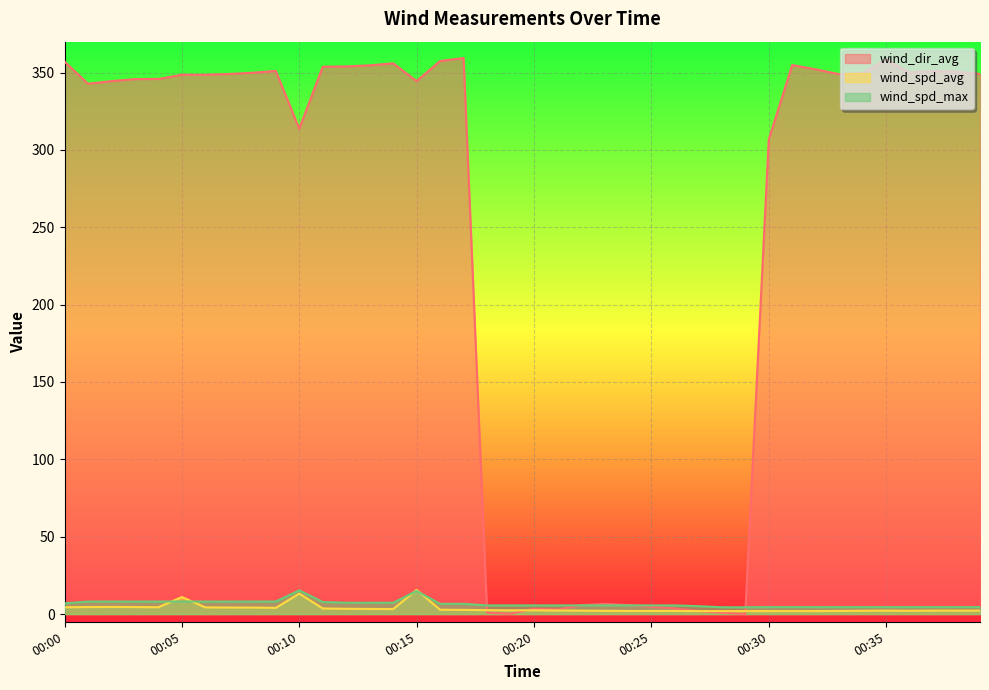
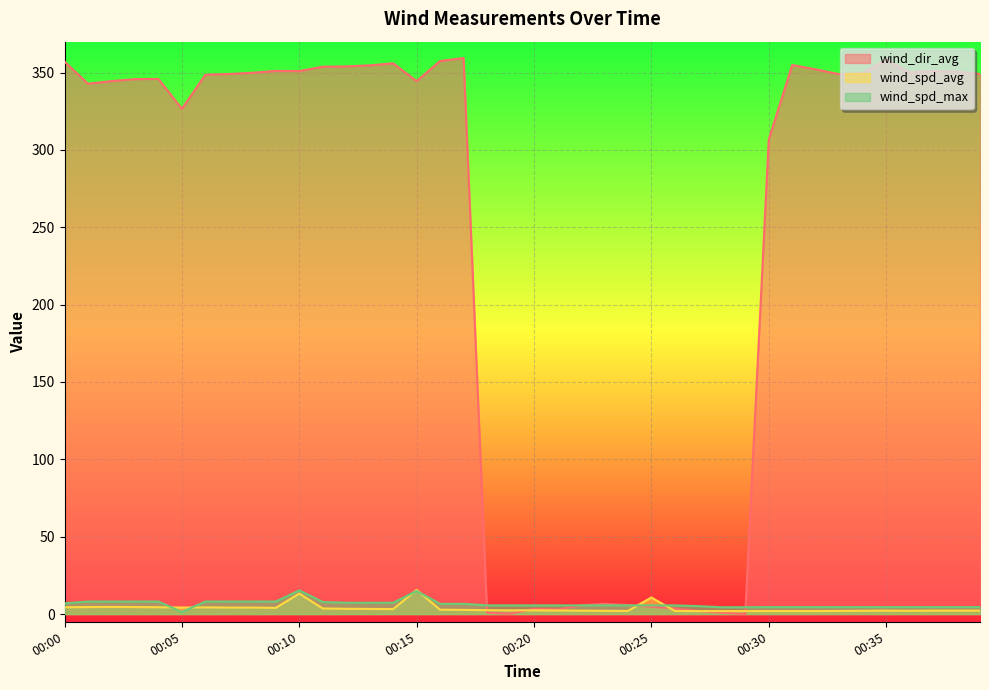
wind_dir_avg, 00:05: 349 -> 327
wind_spd_avg, 00:05: 11 -> 4
wind_spd_max, 00:05: 8 -> 1
wind_dir_avg, 00:10: 314 -> 351
wind_spd_avg, 00:25: 2 -> 11
